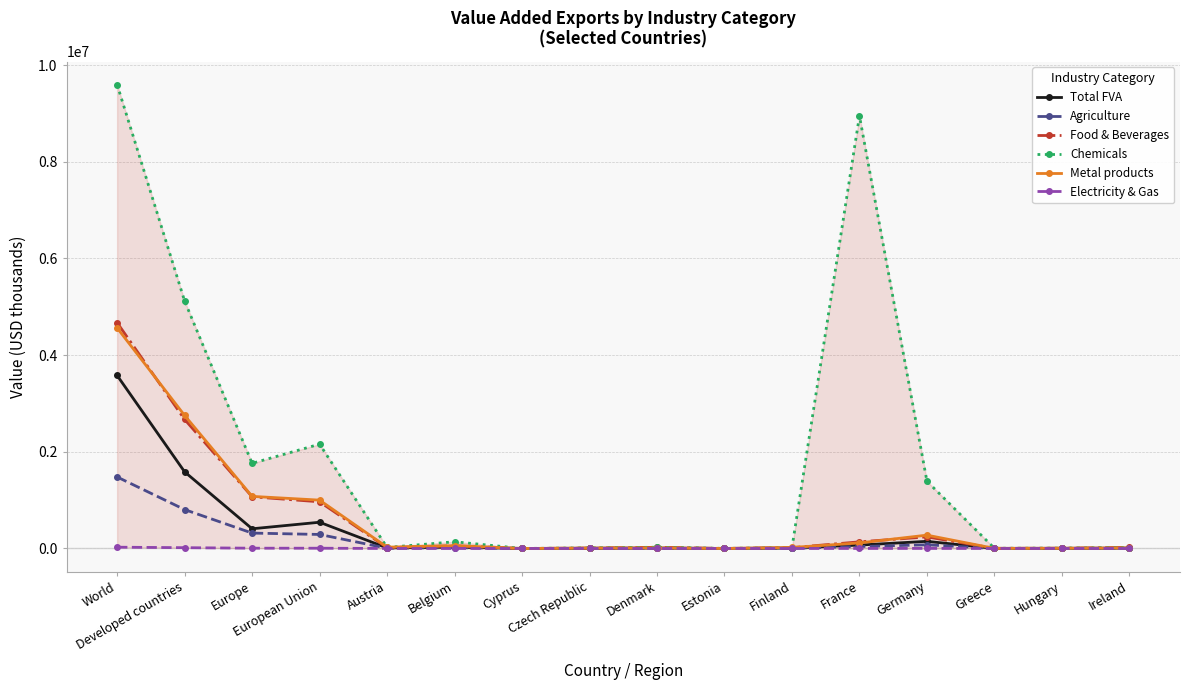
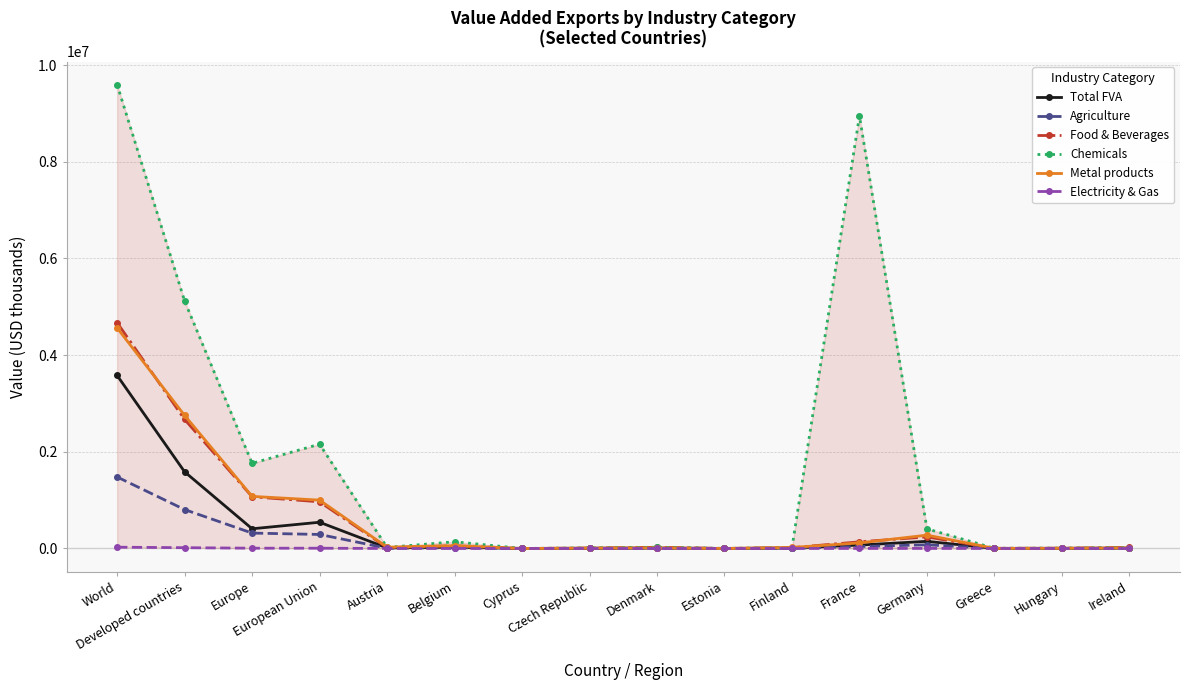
Chemicals, Germany: 1400000 -> 400000
